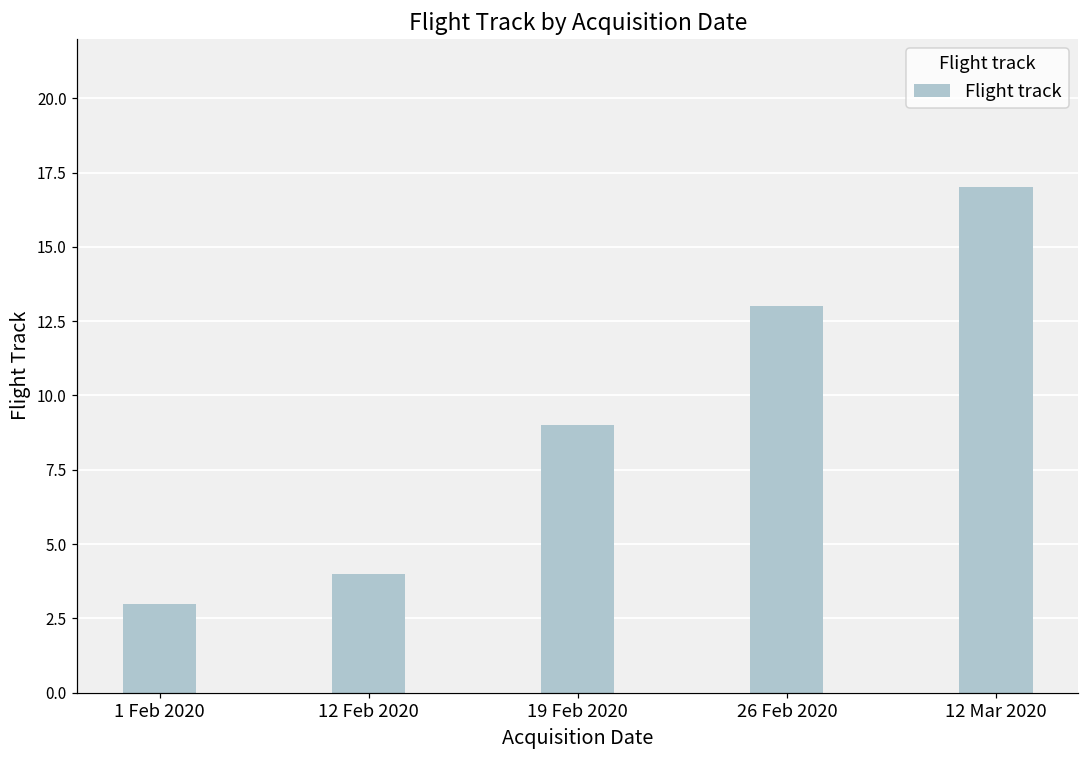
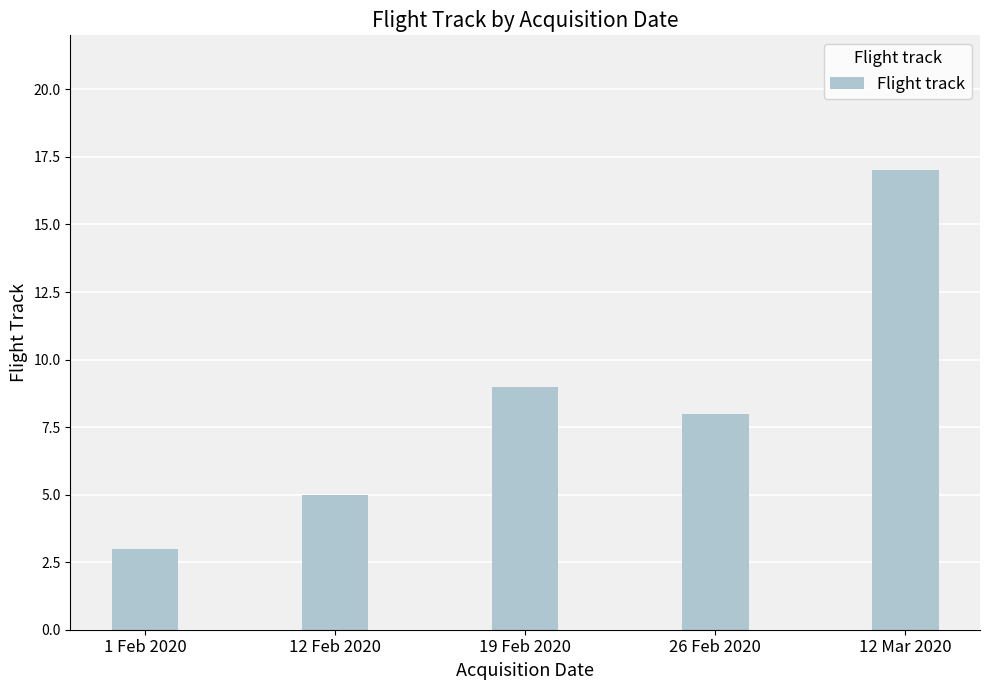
12 Feb 2020: 4 -> 5
26 Feb 2020: 13 -> 8
